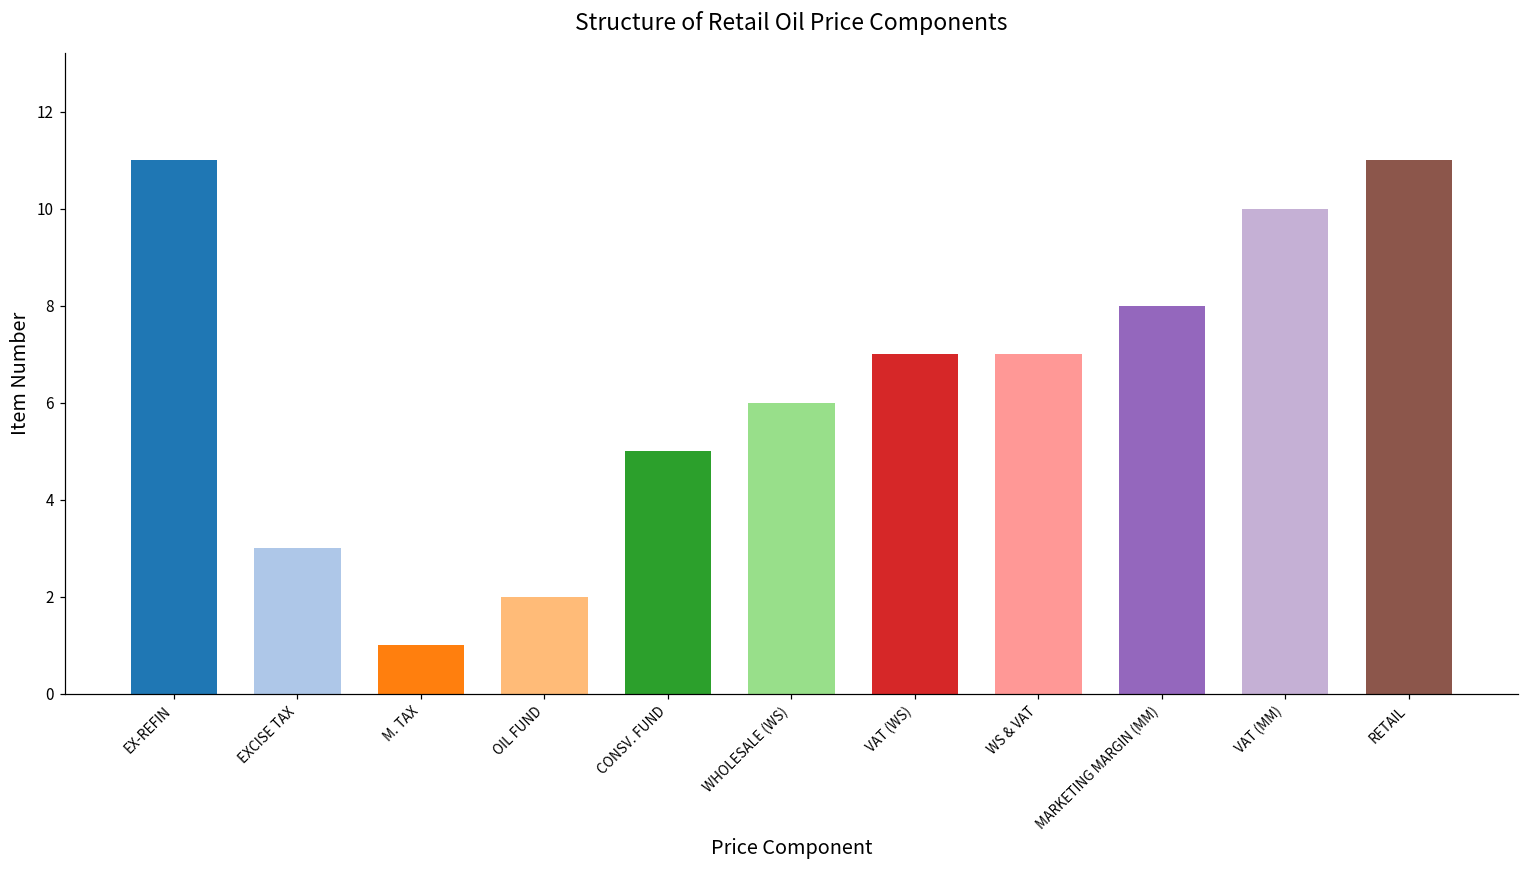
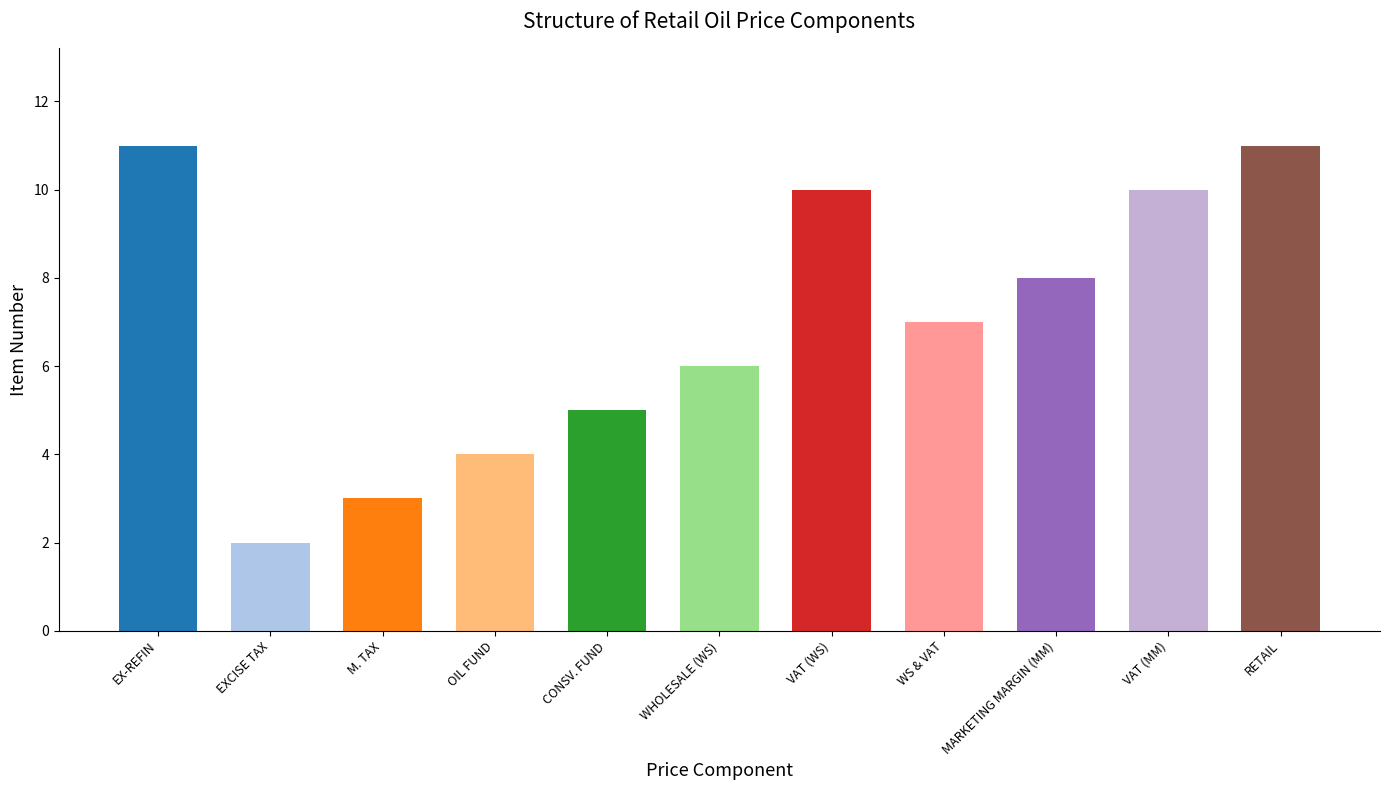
EXCISE TAX: 3 -> 2
M. TAX: 1 -> 3
OIL FUND: 2 -> 4
VAT (WS): 7 -> 10
